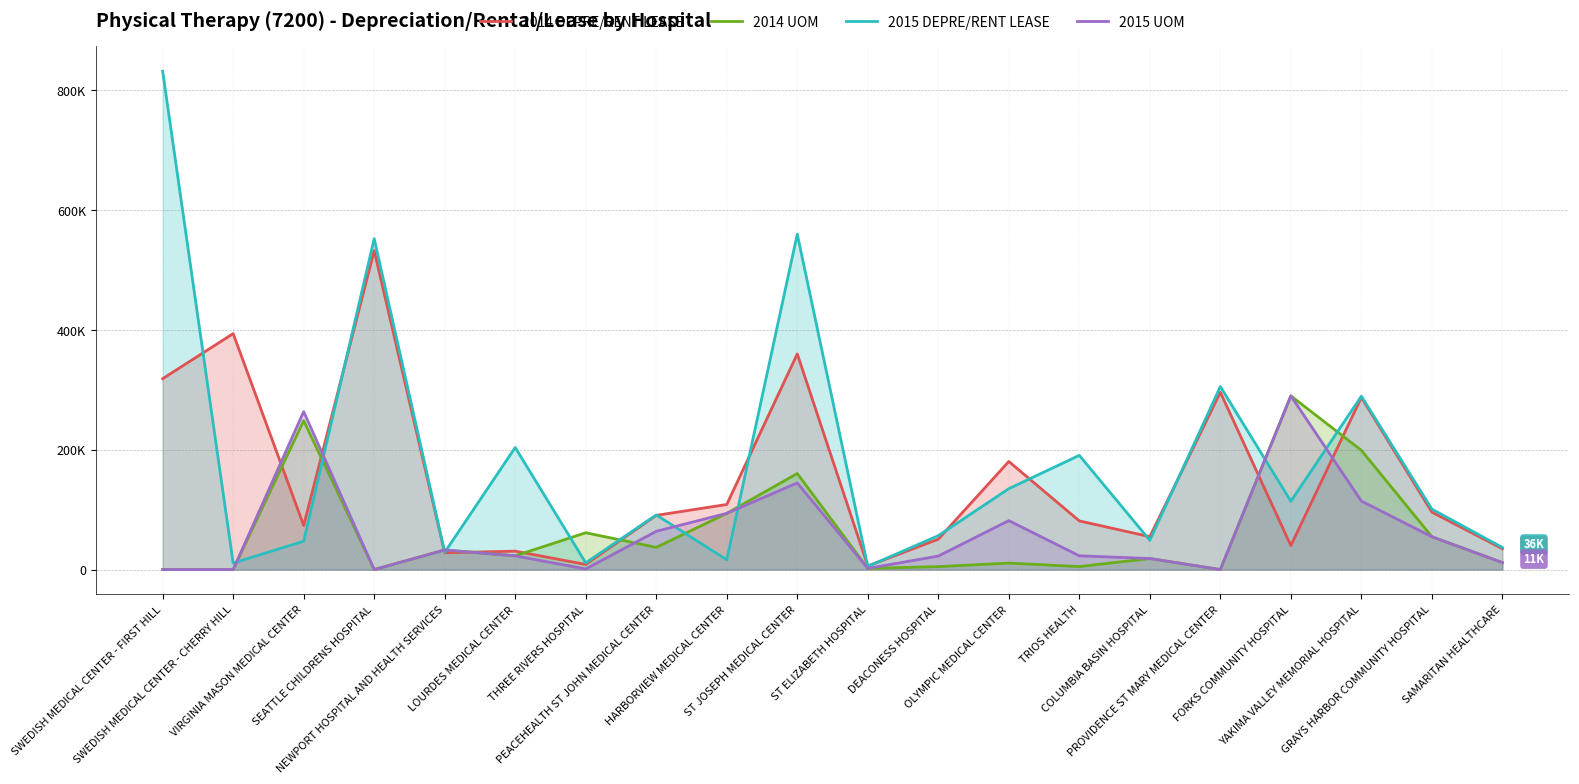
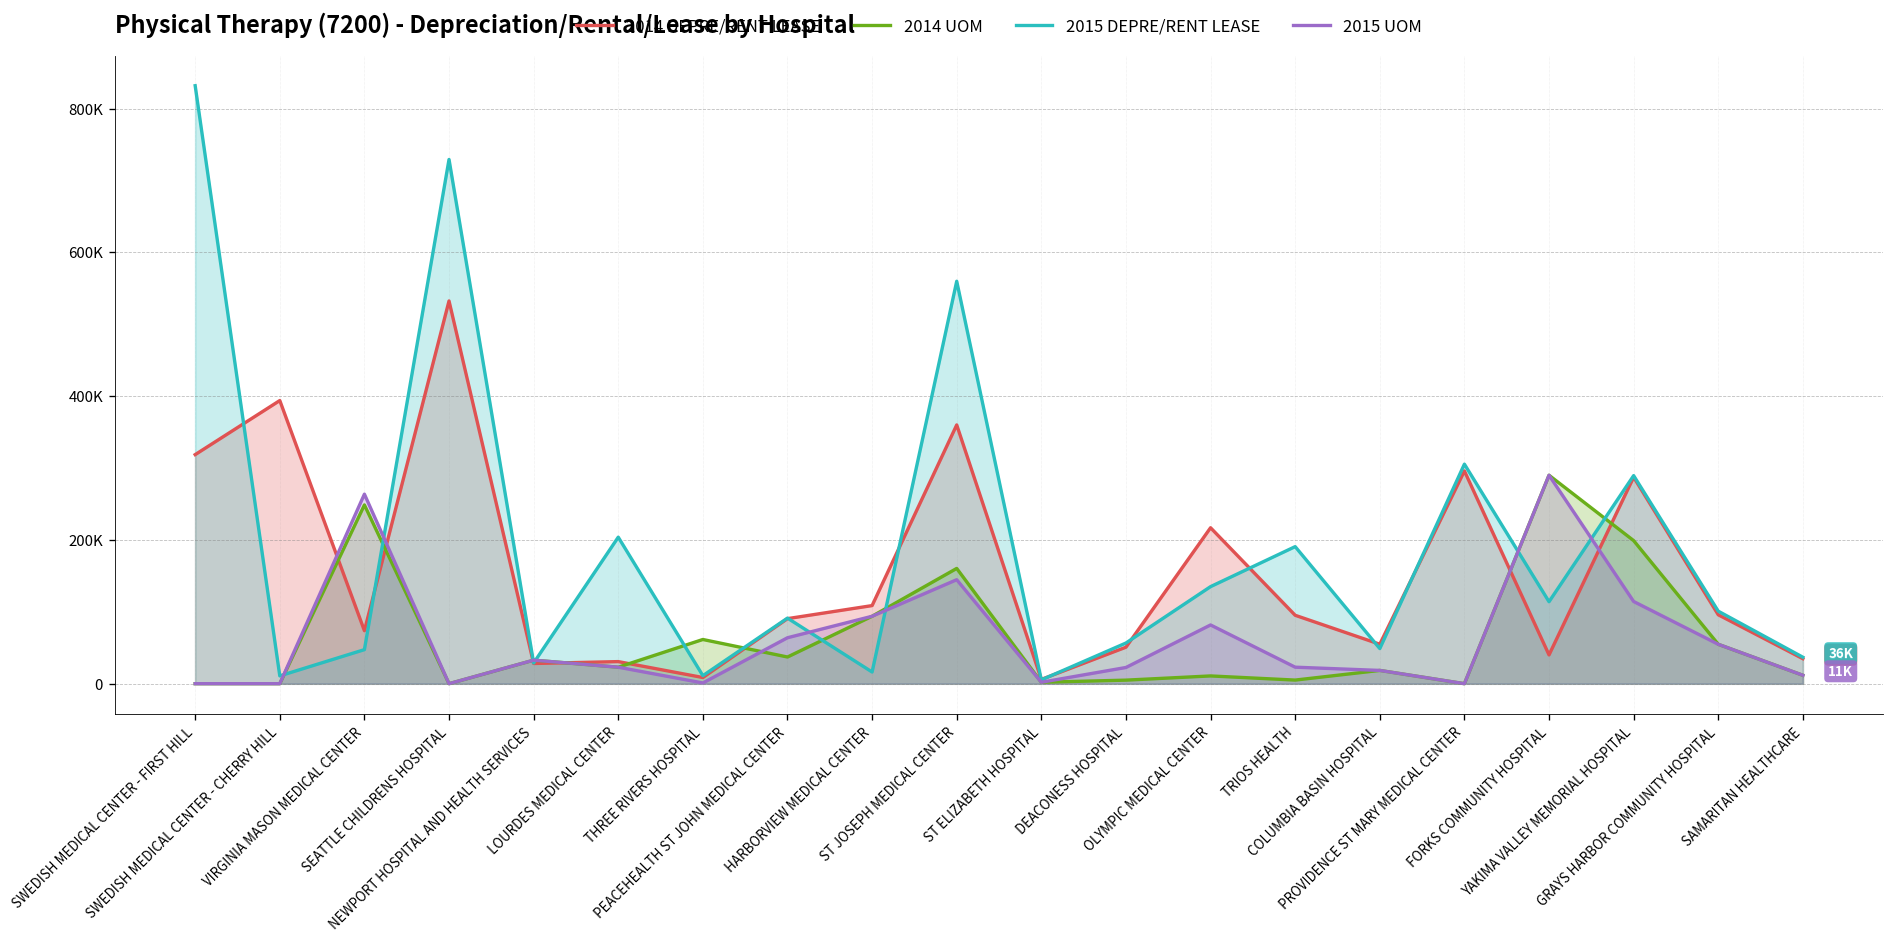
2015 DEPRE/RENT LEASE, SEATTLE CHILDRENS HOSPITAL: 550000 -> 730000
2014 DEPRE/RENT LEASE, OLYMPIC MEDICAL CENTER: 180000 -> 220000
2014 DEPRE/RENT LEASE, TRIOS HEALTH: 80000 -> 100000
